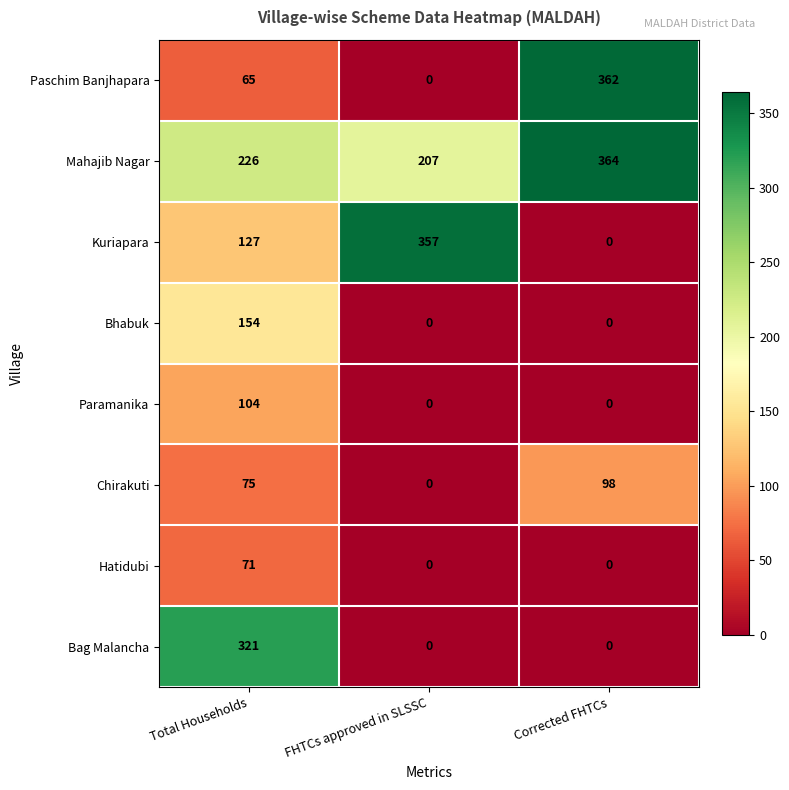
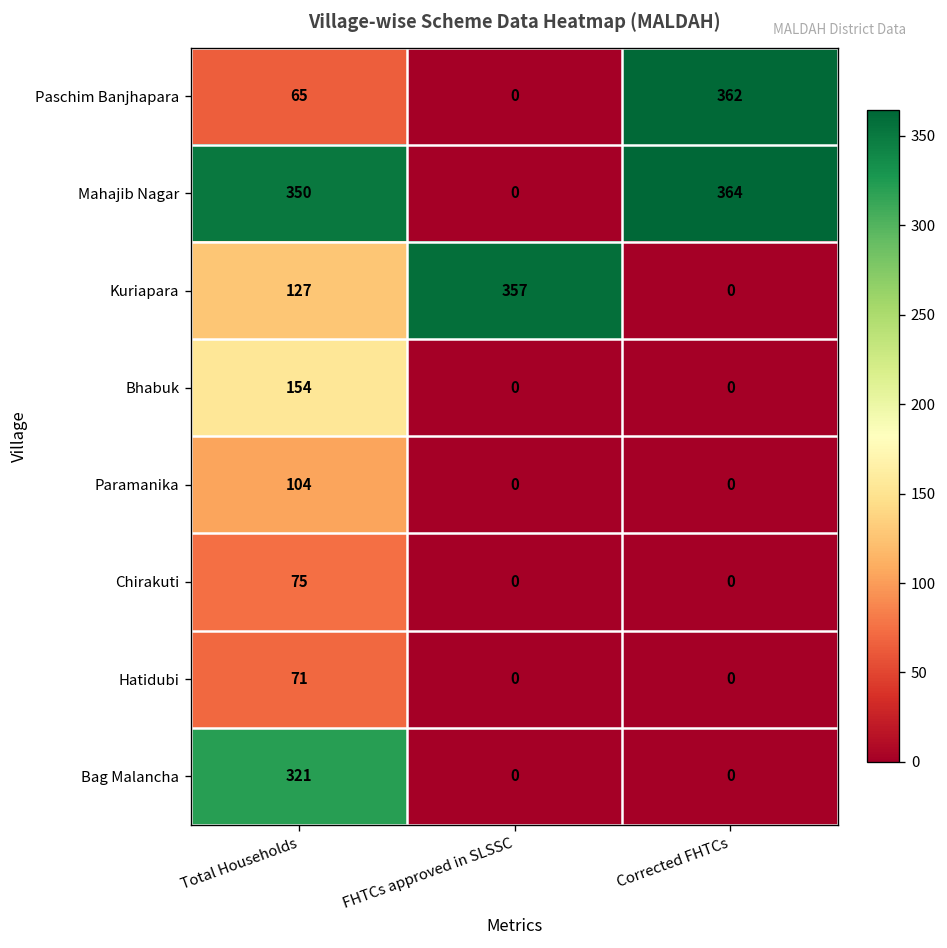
Mahajib Nagar, Total Households: 226 -> 350
Mahajib Nagar, FHTCs approved in SLSSC: 207 -> 0
Chirakuti, Corrected FHTCs: 98 -> 0
